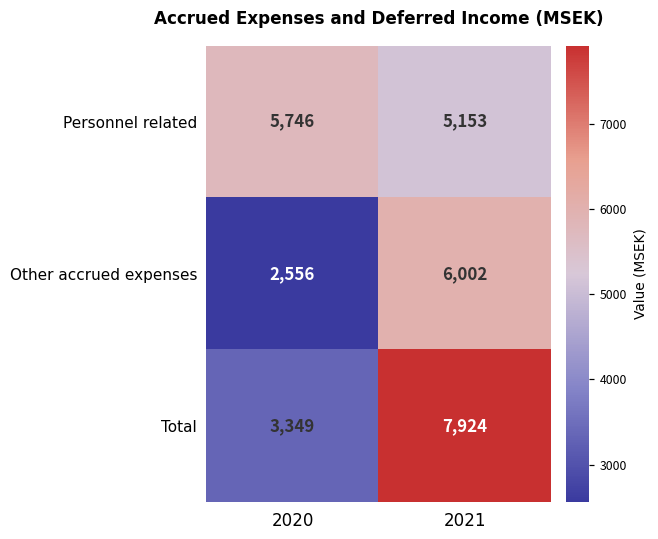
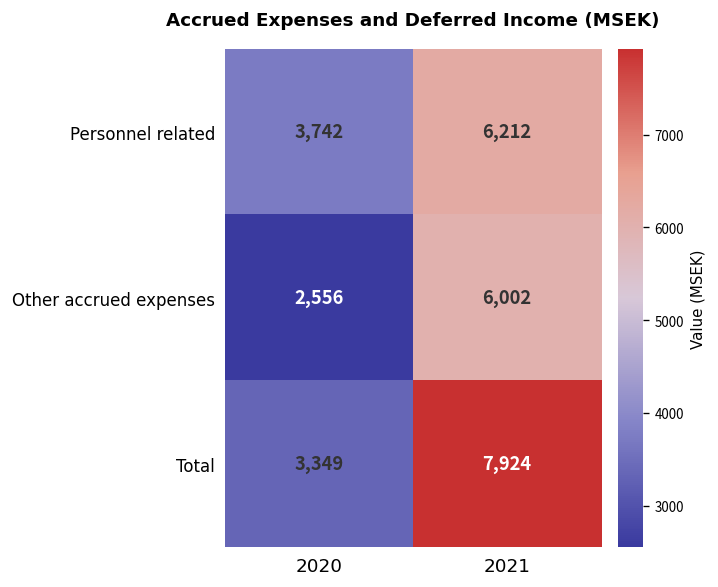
Personnel related, 2020: 5,746 -> 3,742
Personnel related, 2021: 5,153 -> 6,212
